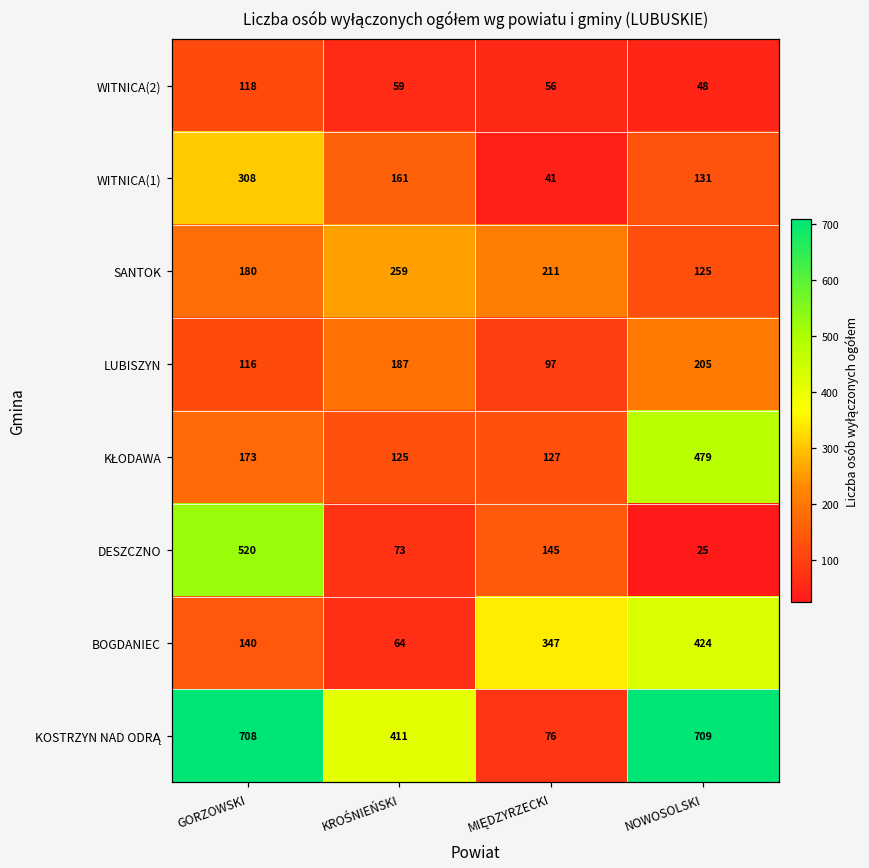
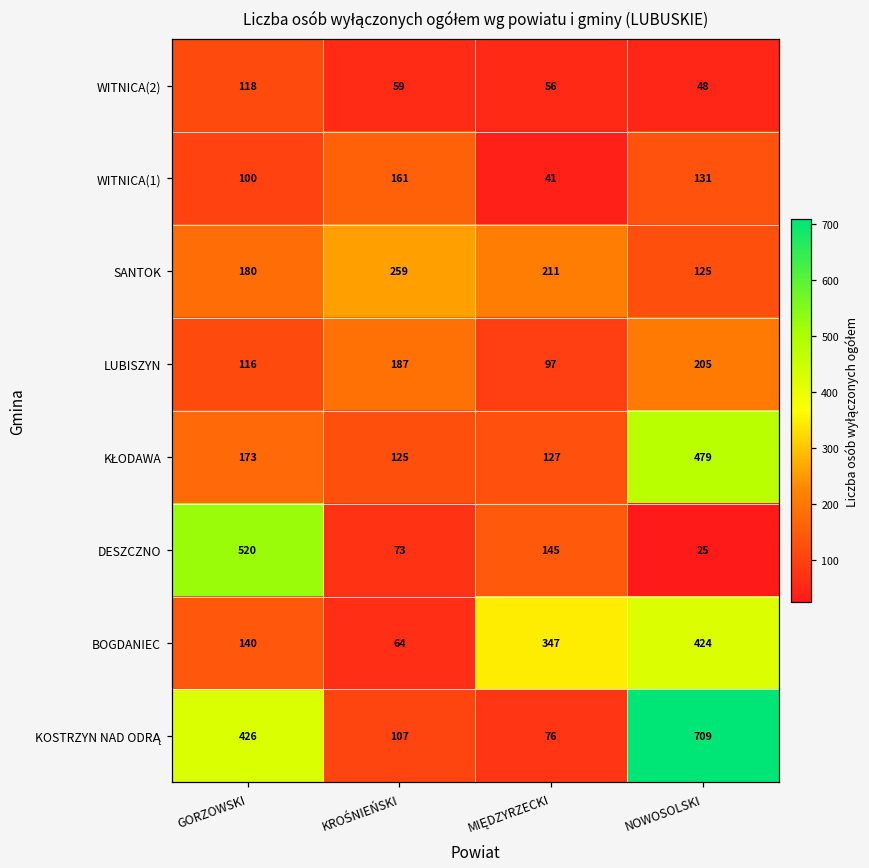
WITNICA(1), GORZOWSKI: 308 -> 100
KOSTRZYN NAD ODRĄ, GORZOWSKI: 708 -> 426
KOSTRZYN NAD ODRĄ, KROŚNIEŃSKI: 411 -> 107
